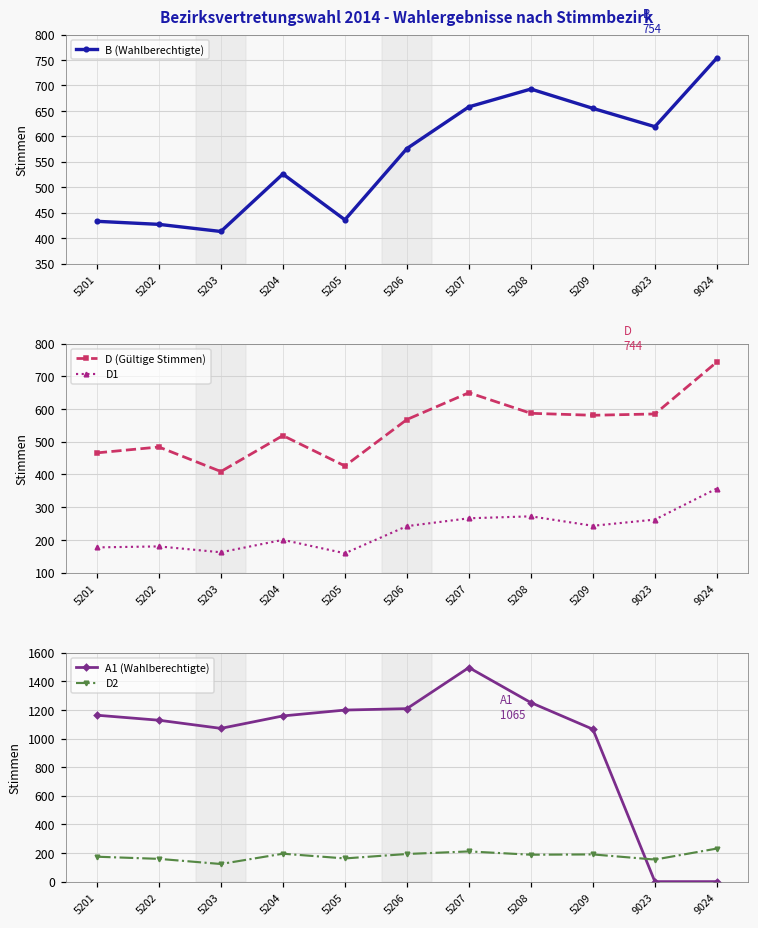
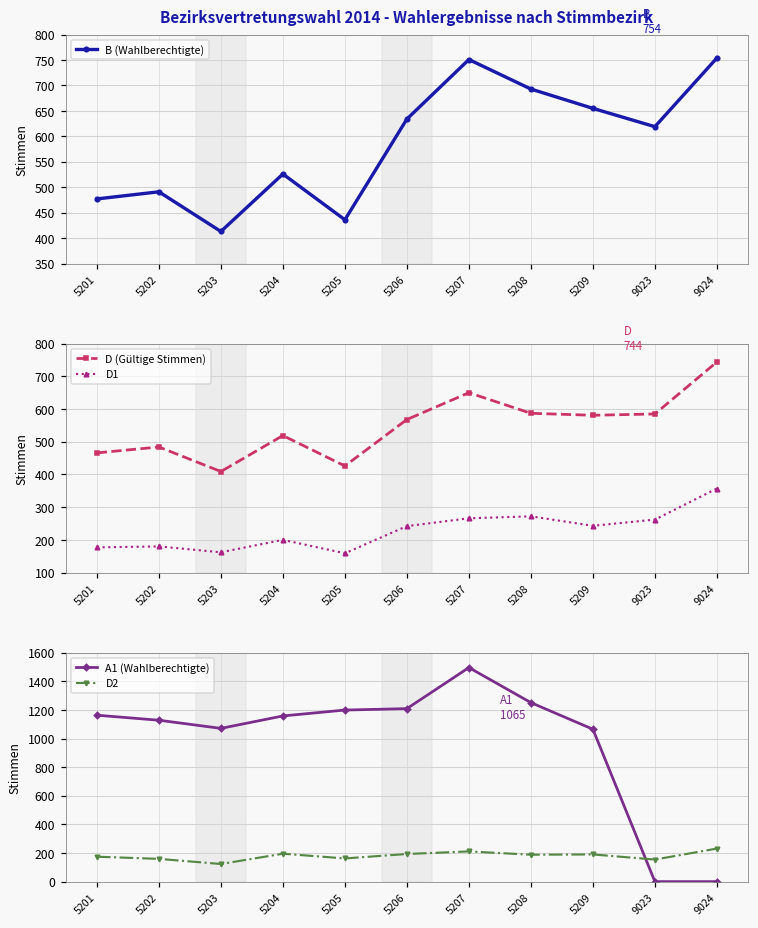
Bezirksvertretungswahl 2014 - Wahlergebnisse nach Stimmbezirk, 5201: 430 -> 480
Bezirksvertretungswahl 2014 - Wahlergebnisse nach Stimmbezirk, 5202: 430 -> 490
Bezirksvertretungswahl 2014 - Wahlergebnisse nach Stimmbezirk, 5206: 580 -> 630
Bezirksvertretungswahl 2014 - Wahlergebnisse nach Stimmbezirk, 5207: 660 -> 750
